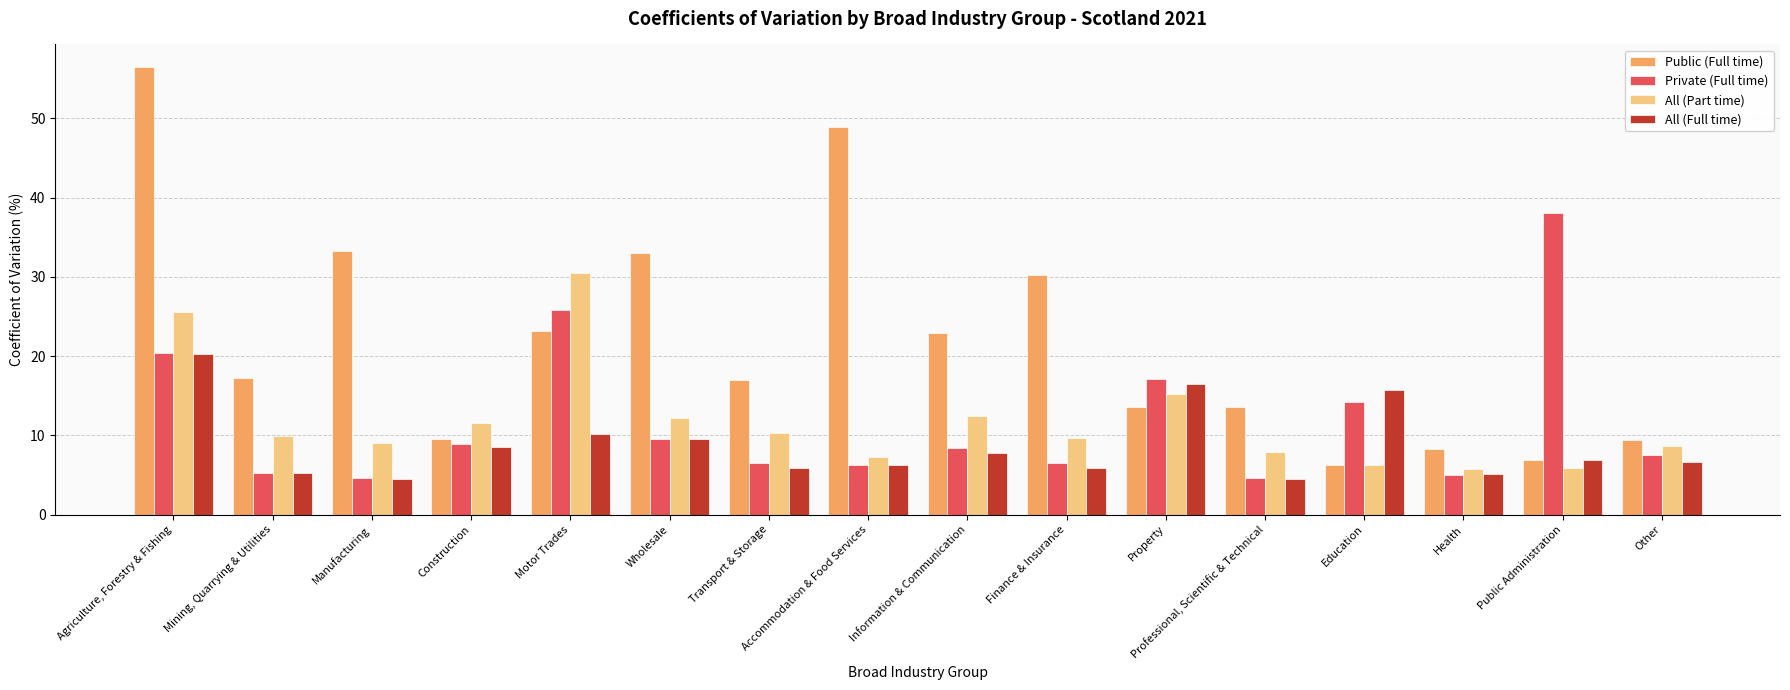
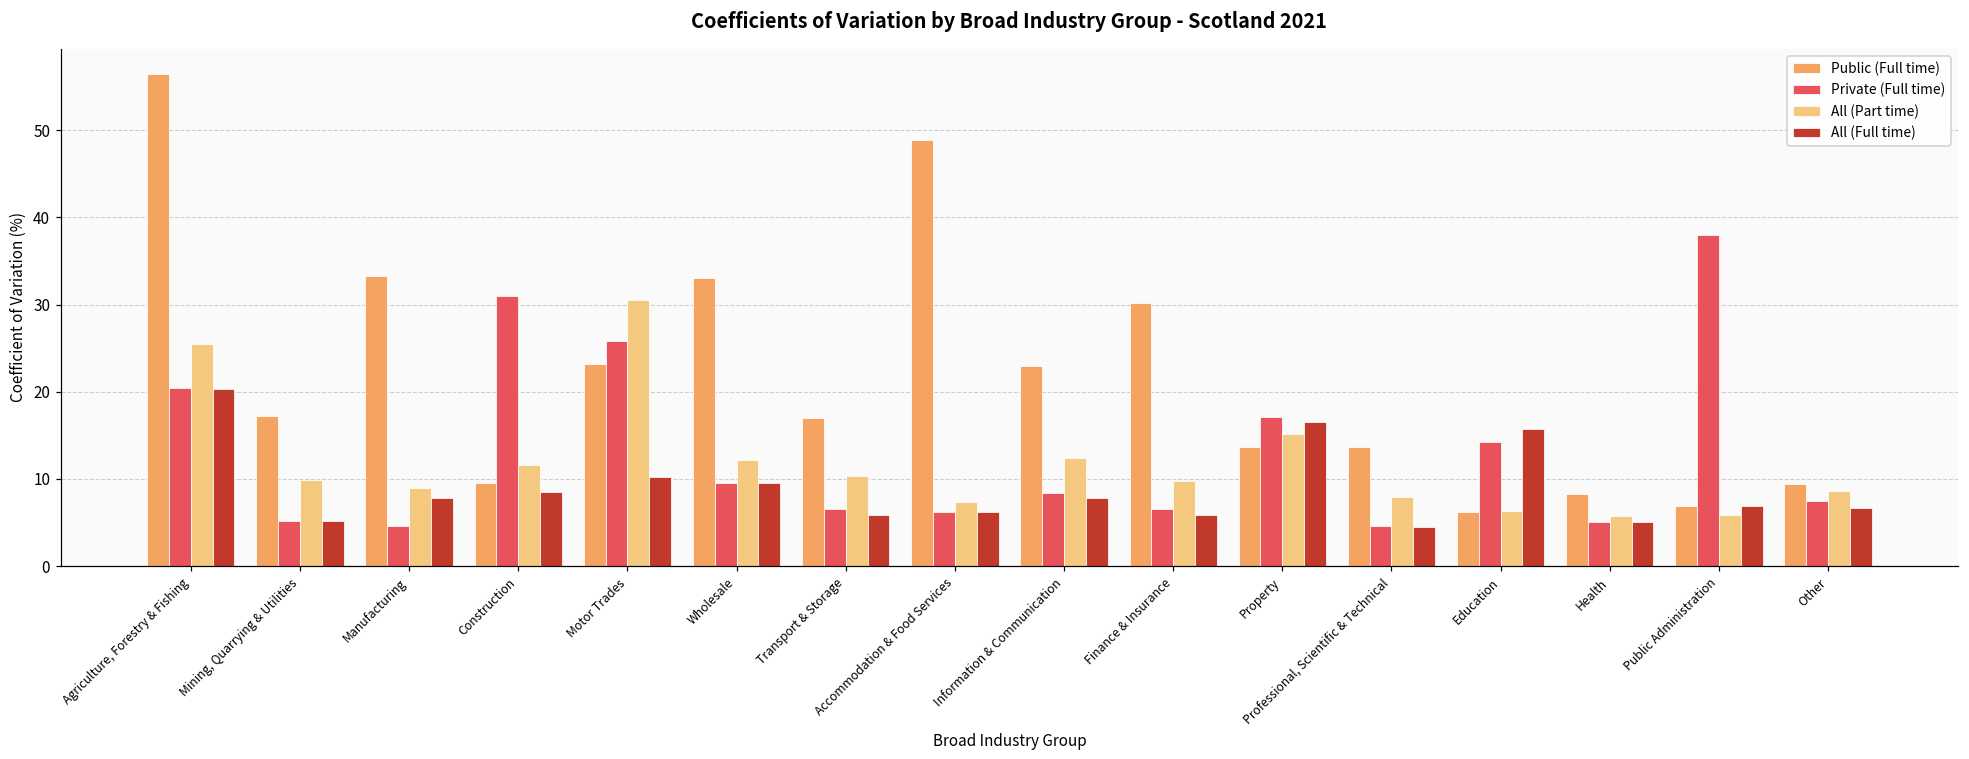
All (Full time), Manufacturing: 5 -> 8
Private (Full time), Construction: 9 -> 31
